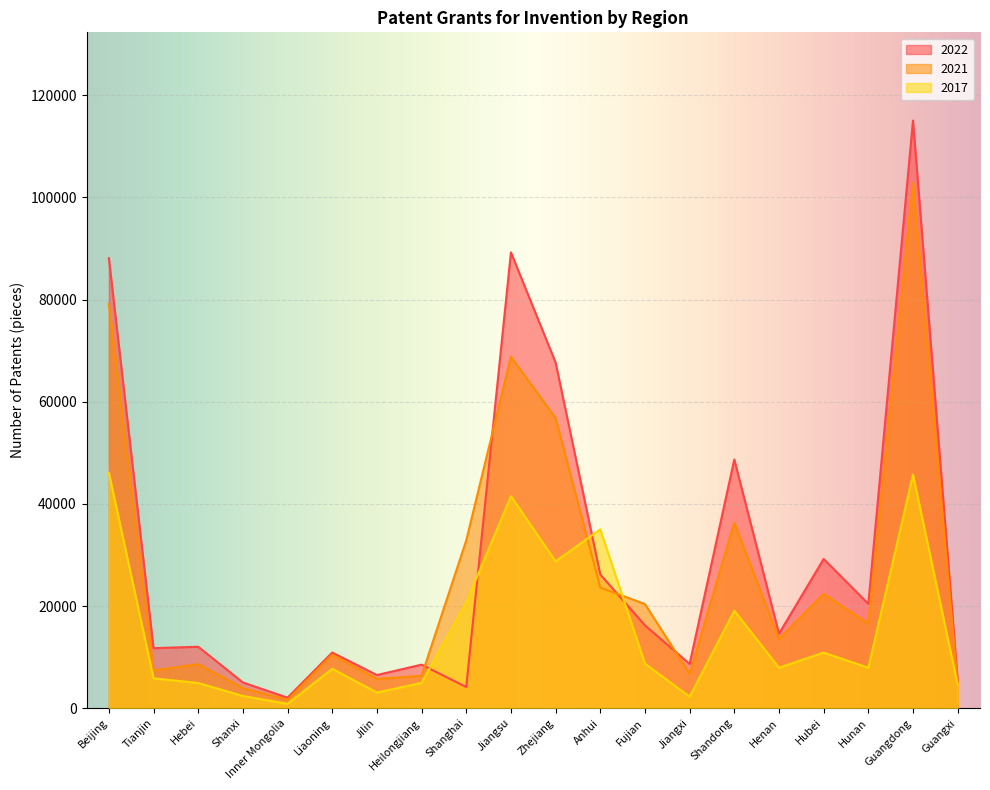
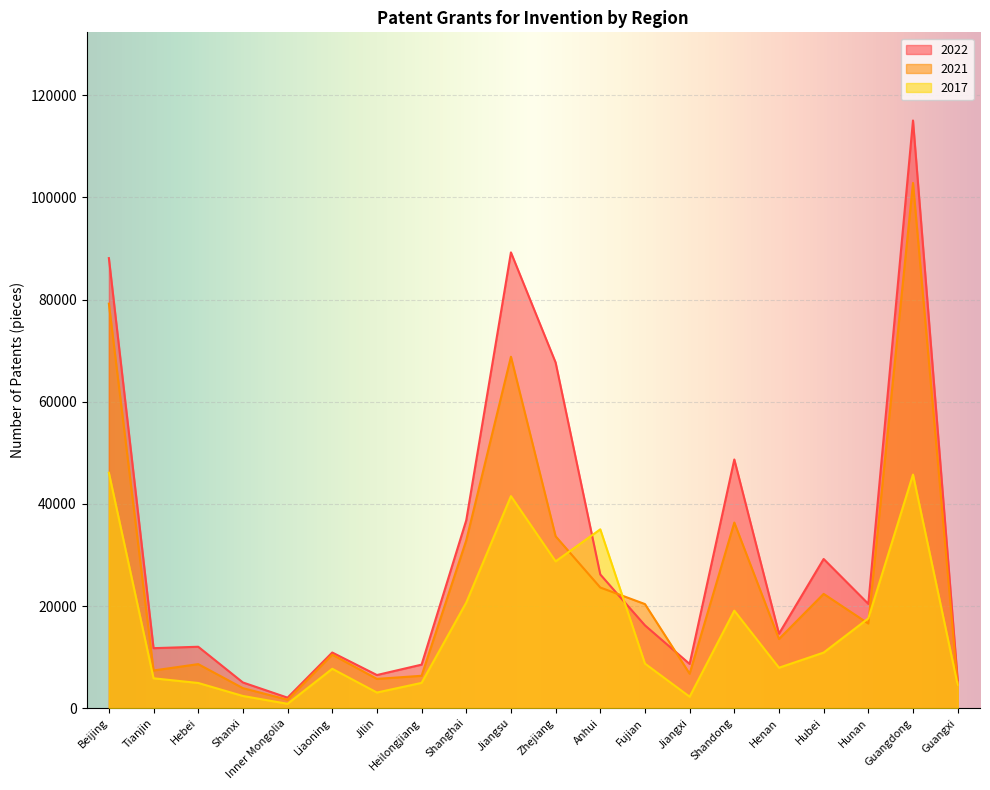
2022, Shanghai: 4000 -> 37000
2021, Zhejiang: 57000 -> 34000
2017, Hunan: 8000 -> 18000
